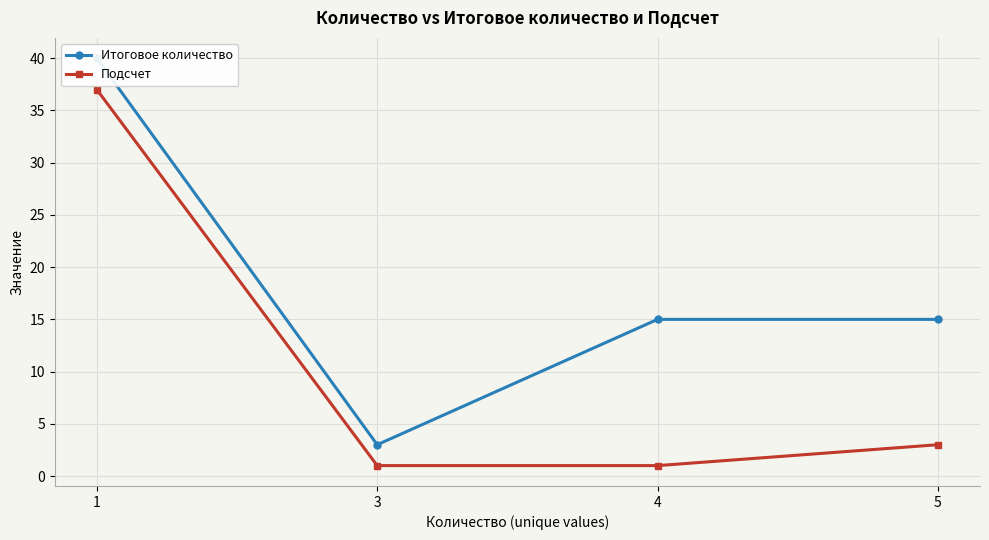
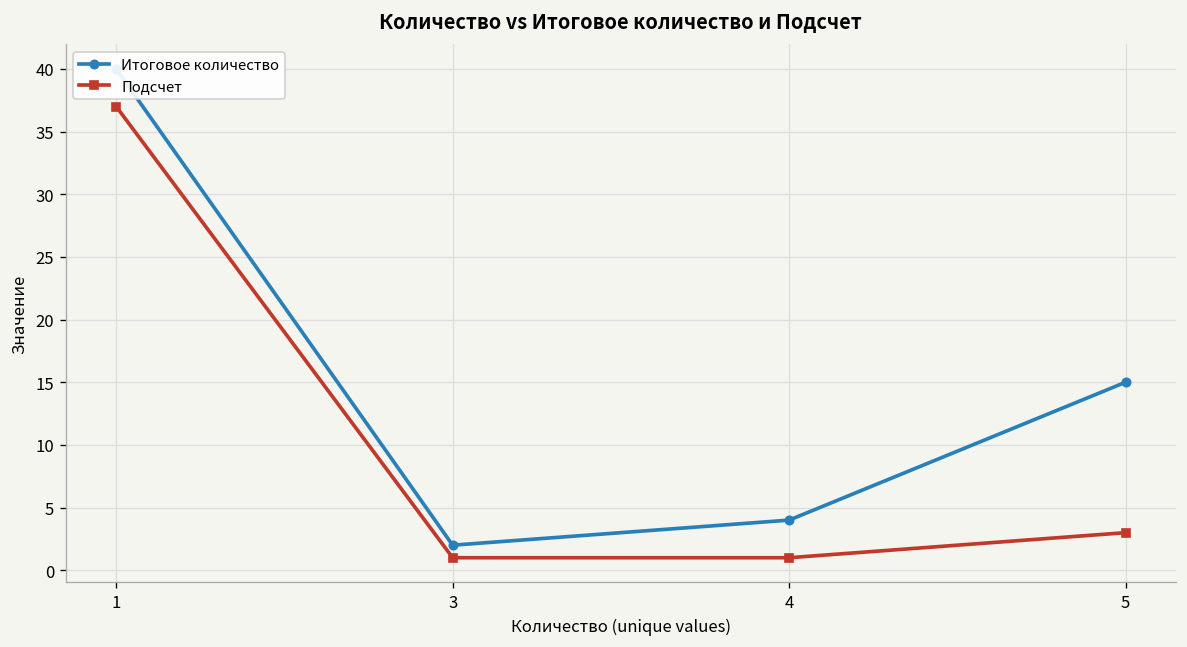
Итоговое количество, 3: 3 -> 2
Итоговое количество, 4: 15 -> 4
